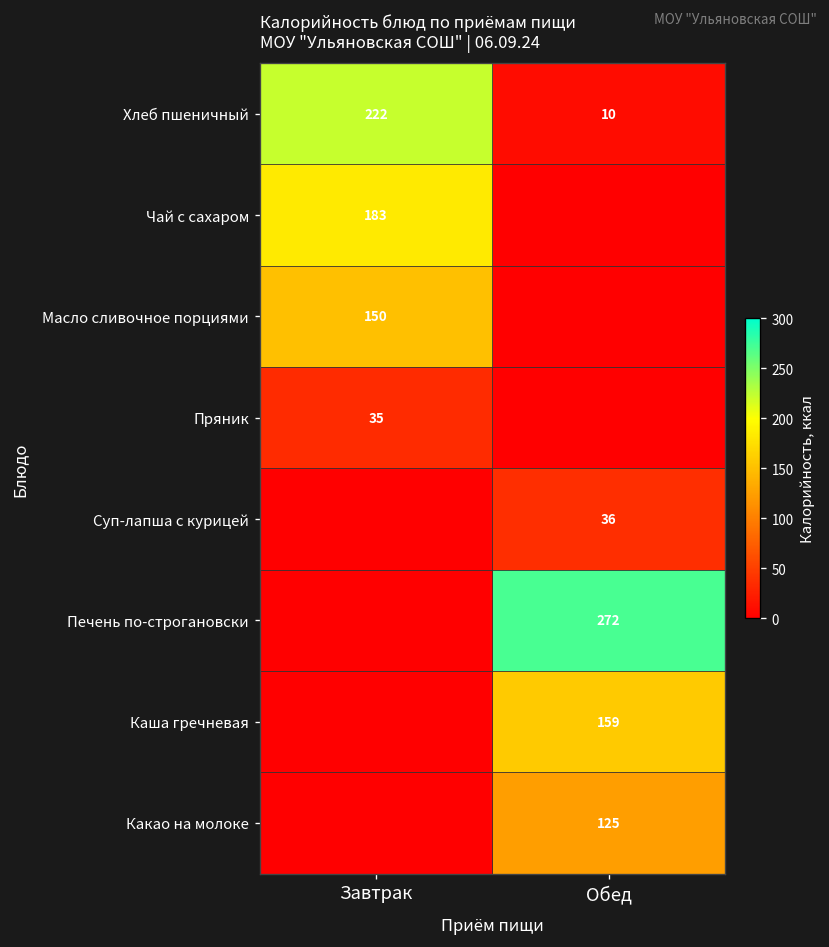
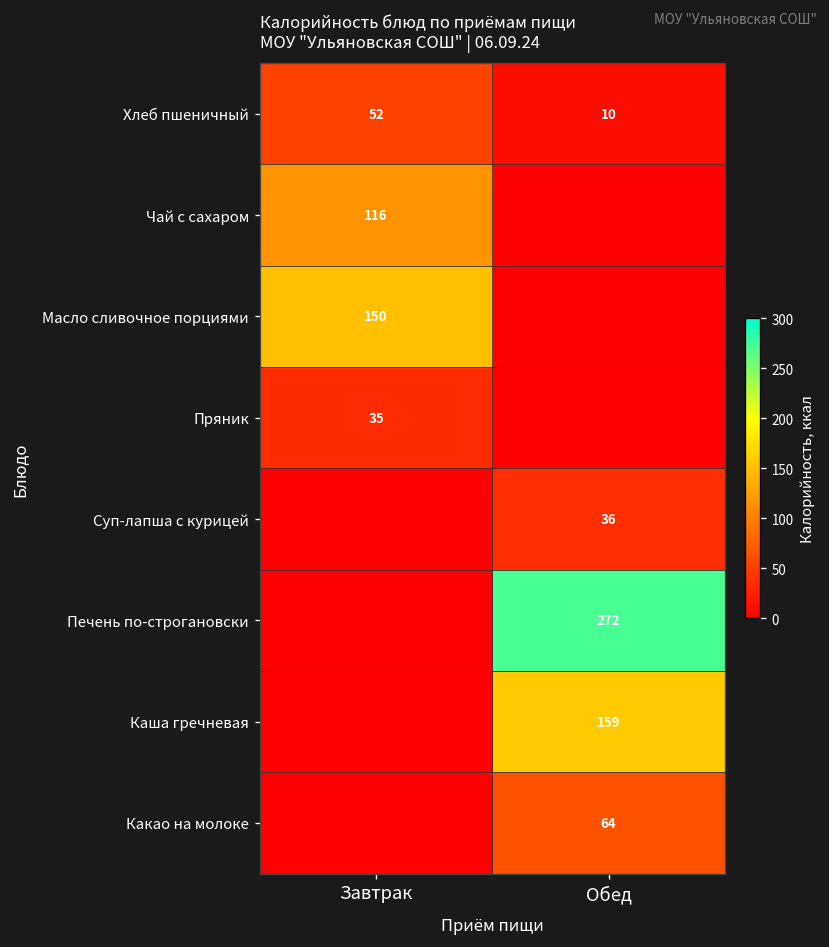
Хлеб пшеничный, Завтрак: 222 -> 52
Чай с сахаром, Завтрак: 183 -> 116
Какао на молоке, Обед: 125 -> 64
